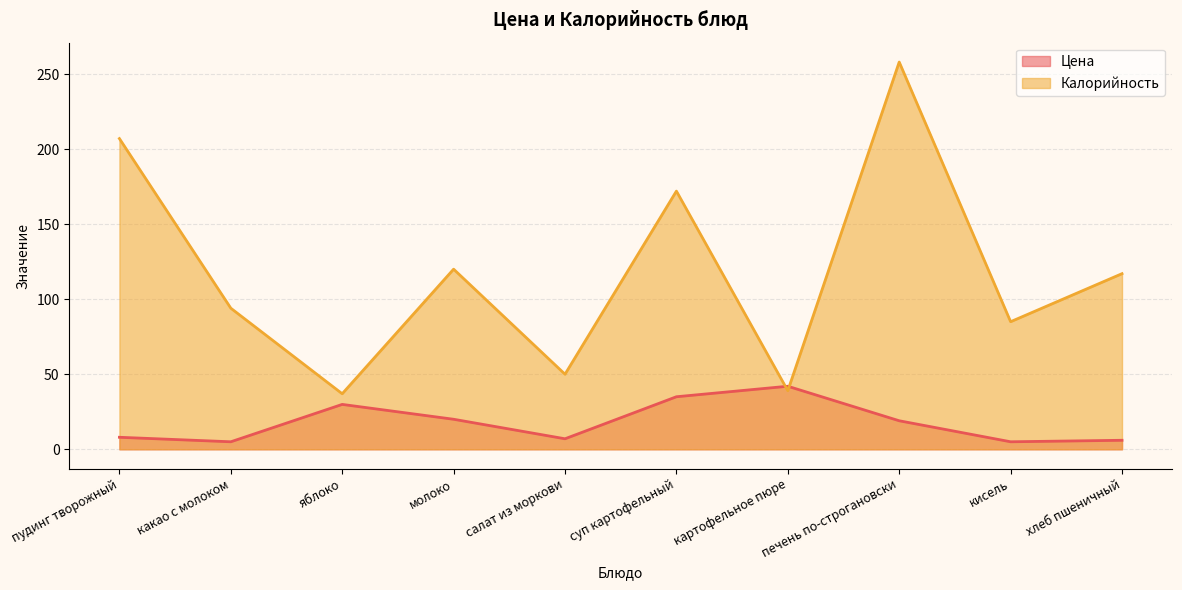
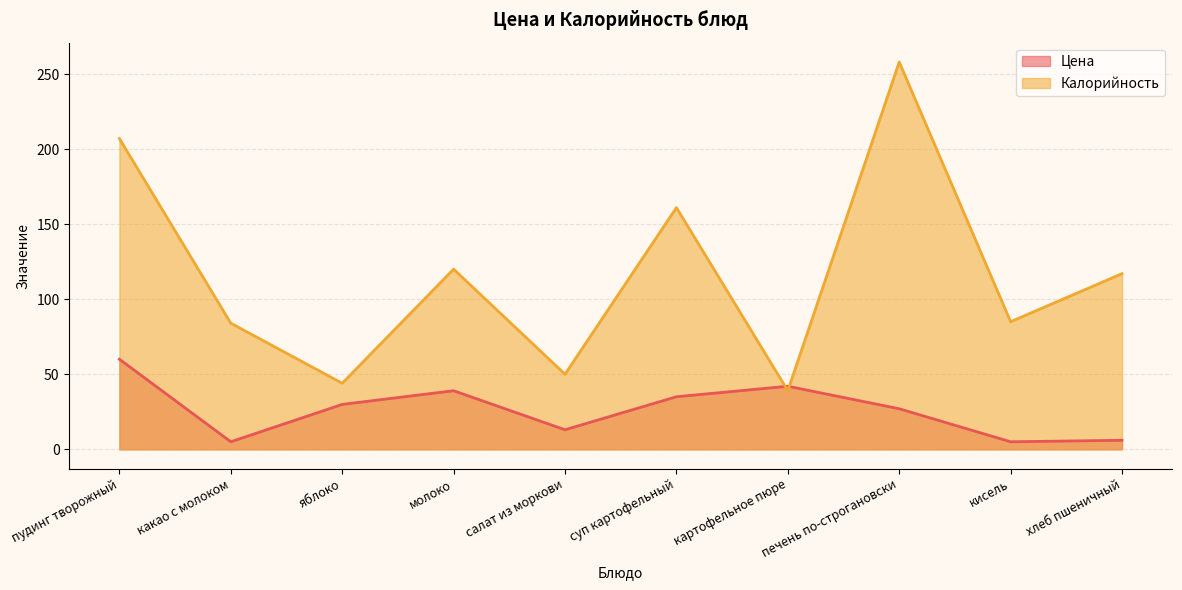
Цена, пудинг творожный: 8 -> 60
Калорийность, какао с молоком: 94 -> 84
Калорийность, яблоко: 37 -> 44
Цена, молоко: 20 -> 39
Цена, салат из моркови: 7 -> 13
Калорийность, суп картофельный: 172 -> 161
Цена, печень по-строгановски: 19 -> 27
